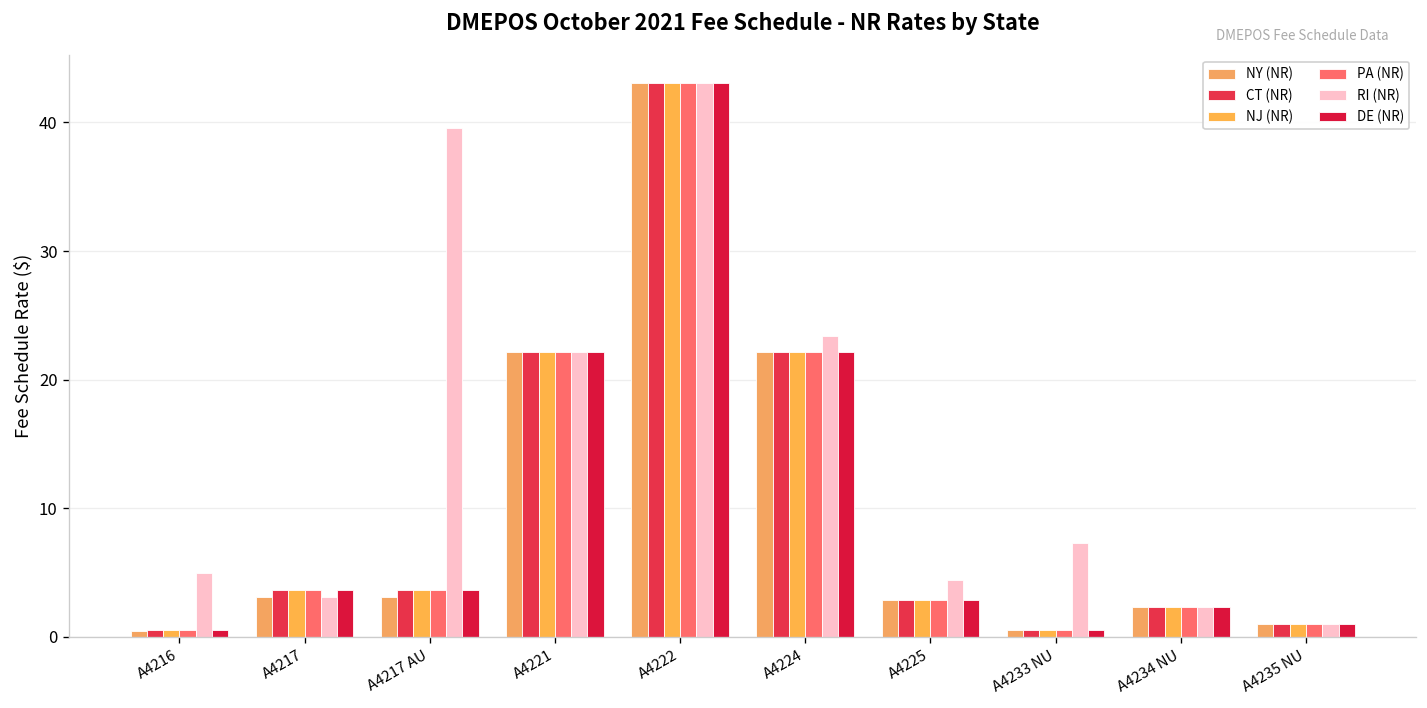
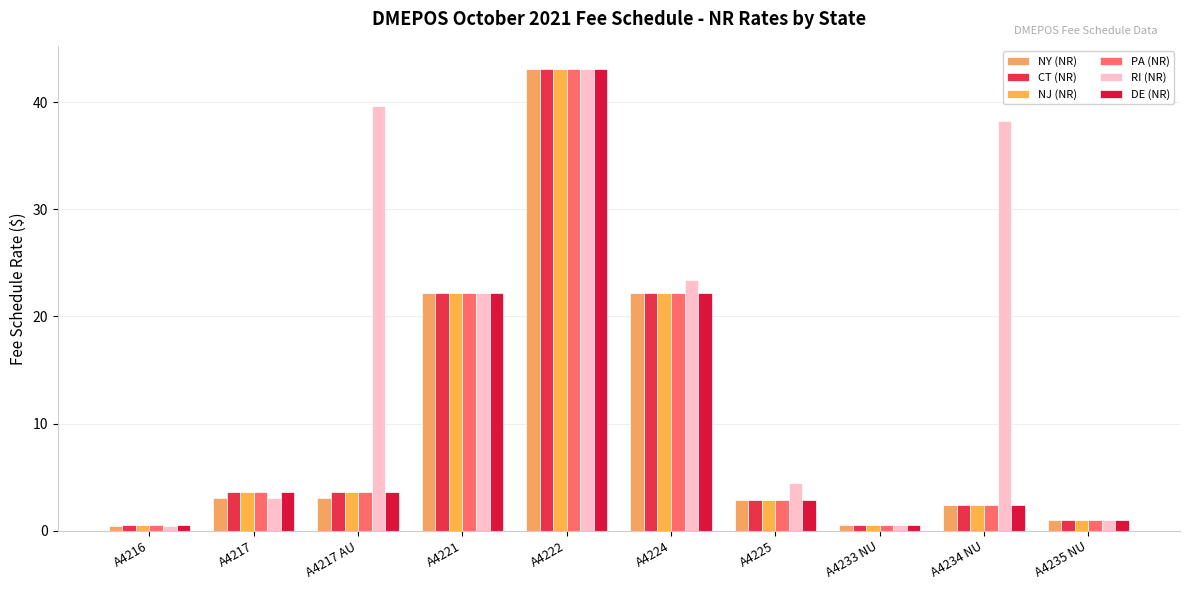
RI (NR), A4216: 5.0 -> 0.5
RI (NR), A4233 NU: 7.3 -> 0.5
RI (NR), A4234 NU: 2.4 -> 38.2
